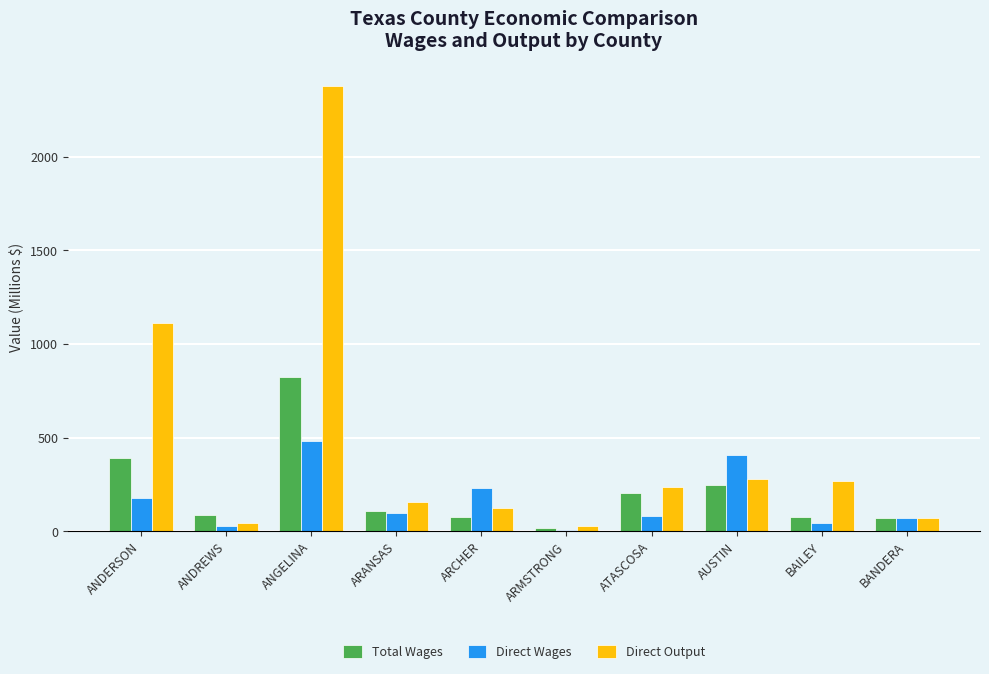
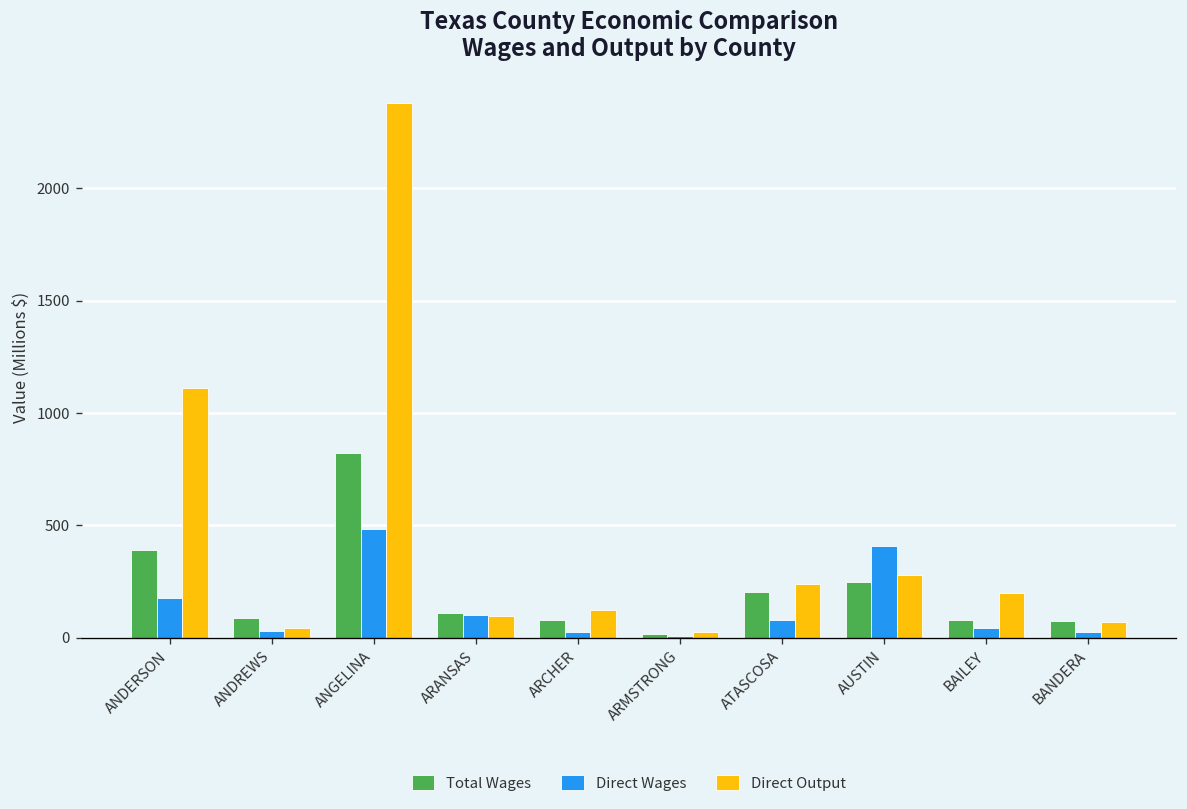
Direct Output, ARANSAS: 160 -> 100
Direct Wages, ARCHER: 230 -> 30
Direct Output, BAILEY: 270 -> 200
Direct Wages, BANDERA: 70 -> 20
